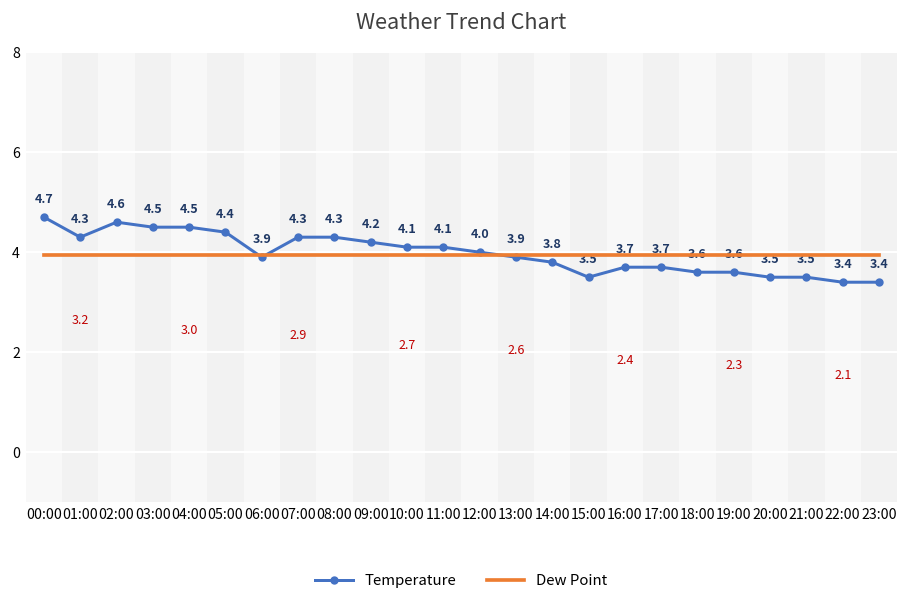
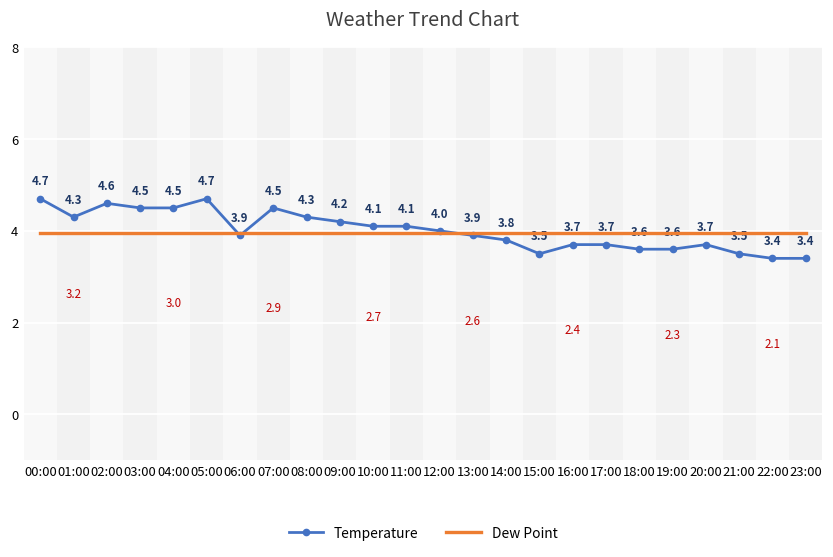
Temperature, 05:00: 4.4 -> 4.7
Temperature, 07:00: 4.3 -> 4.5
Temperature, 20:00: 3.5 -> 3.7
